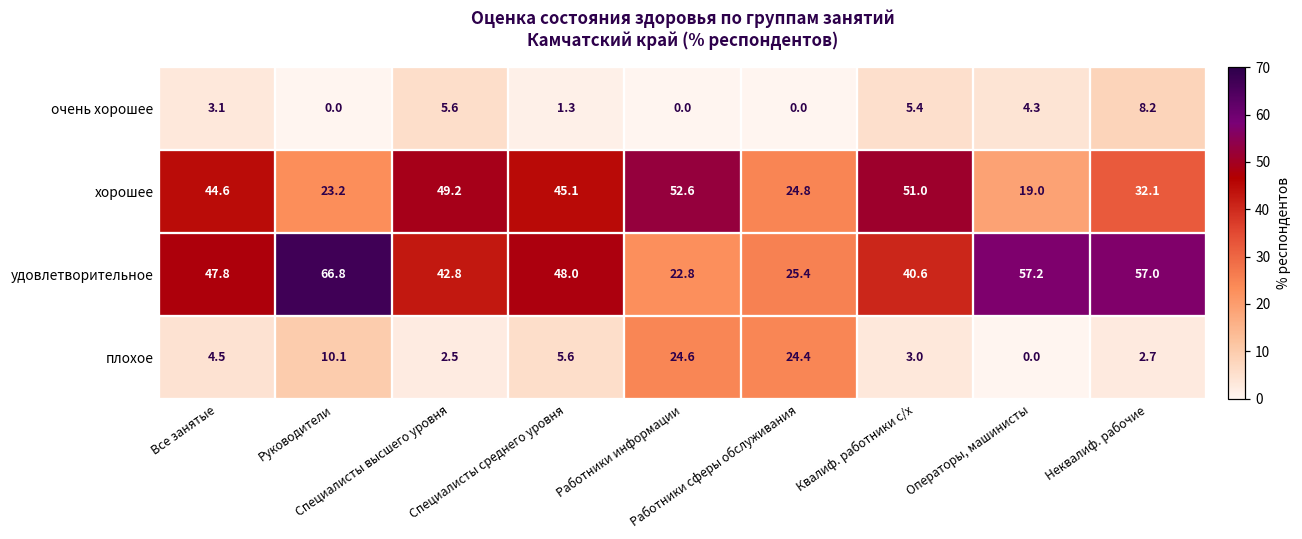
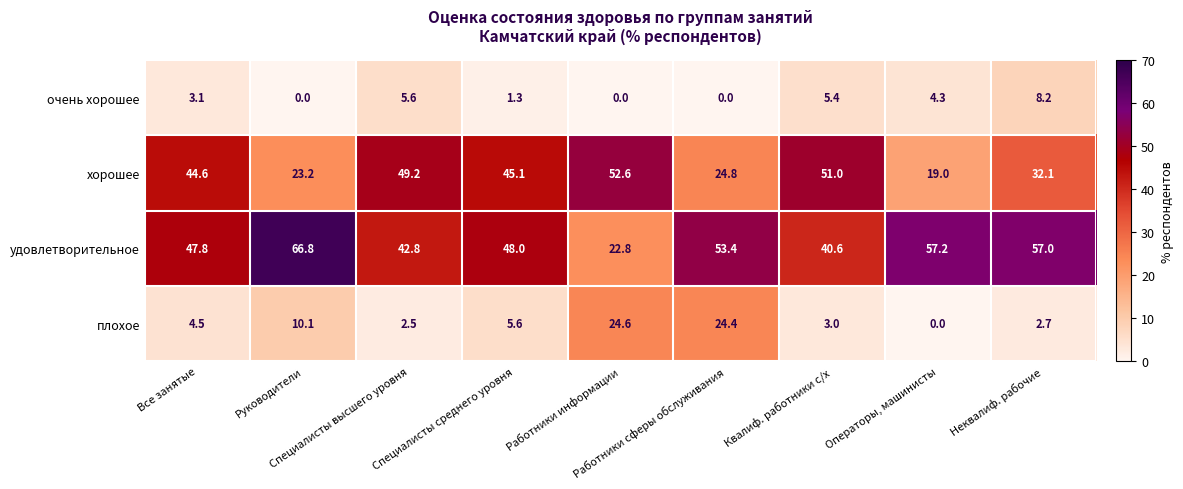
удовлетворительное, Работники сферы обслуживания: 25.4 -> 53.4
